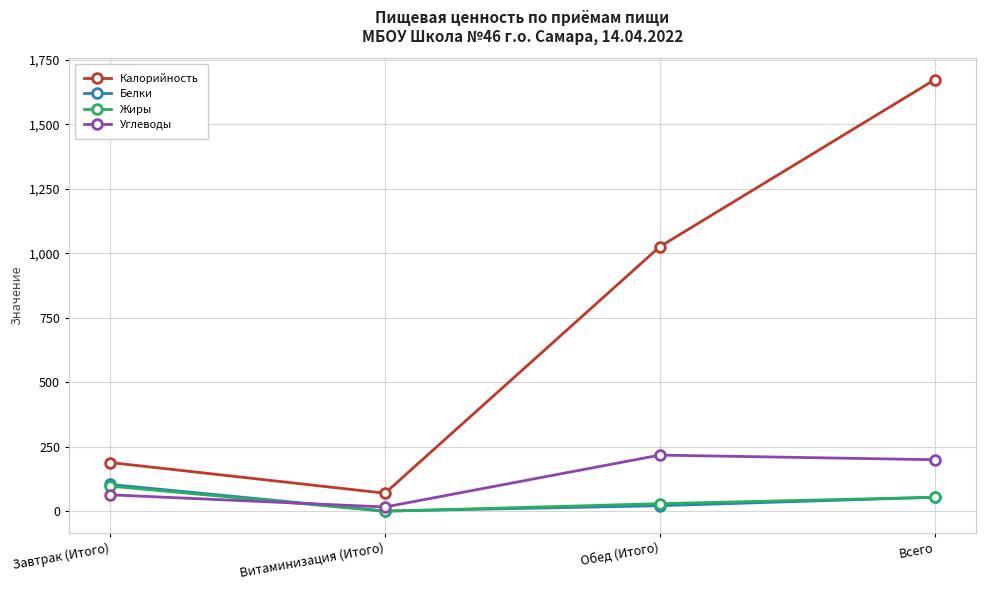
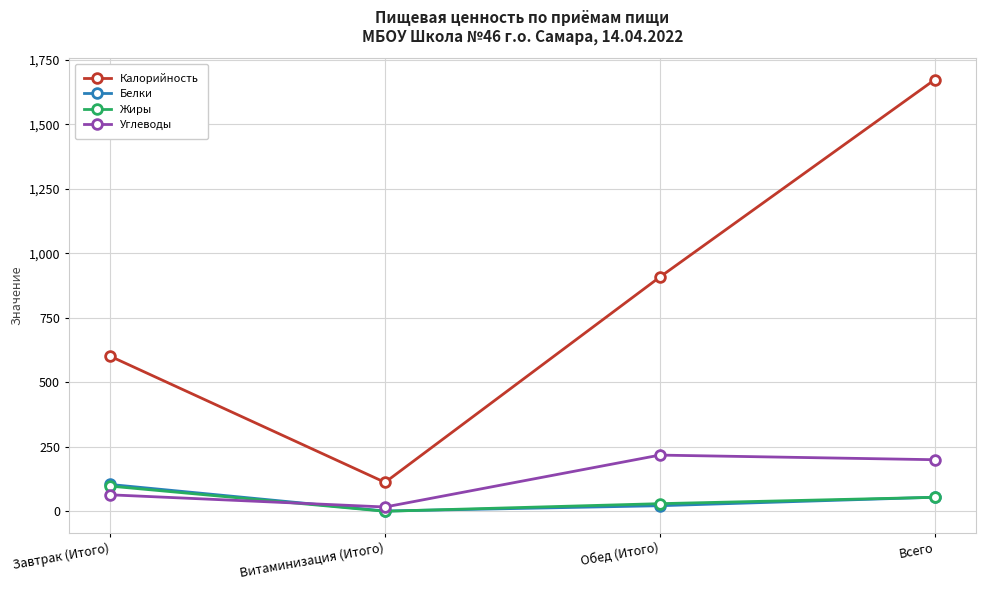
Калорийность, Завтрак (Итого): 190 -> 600
Калорийность, Витаминизация (Итого): 70 -> 110
Калорийность, Обед (Итого): 1,030 -> 910
